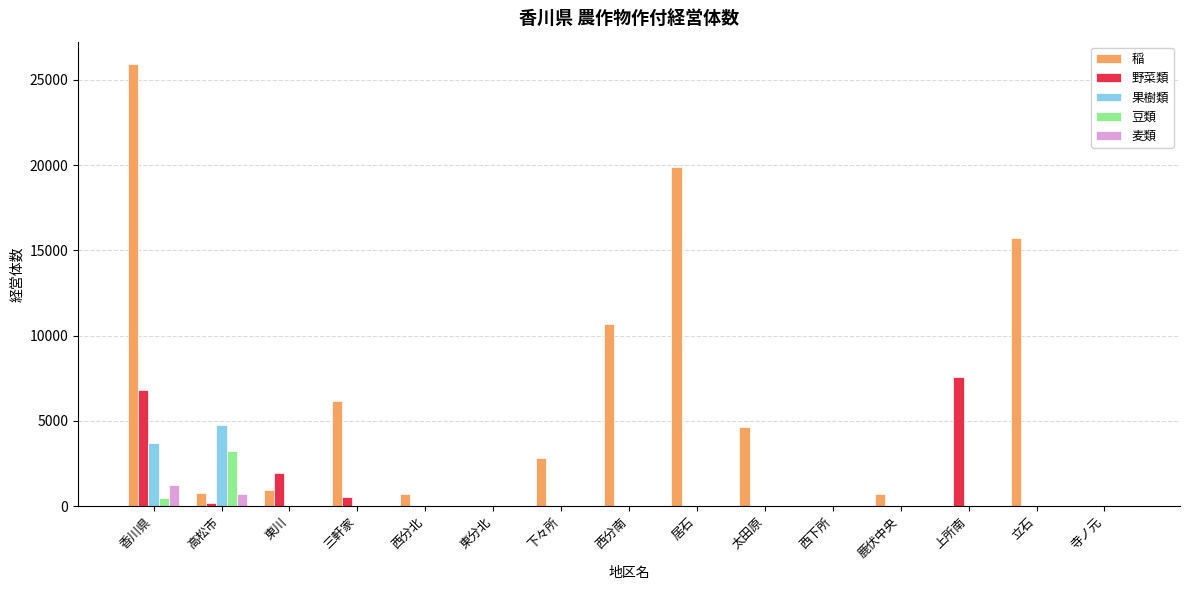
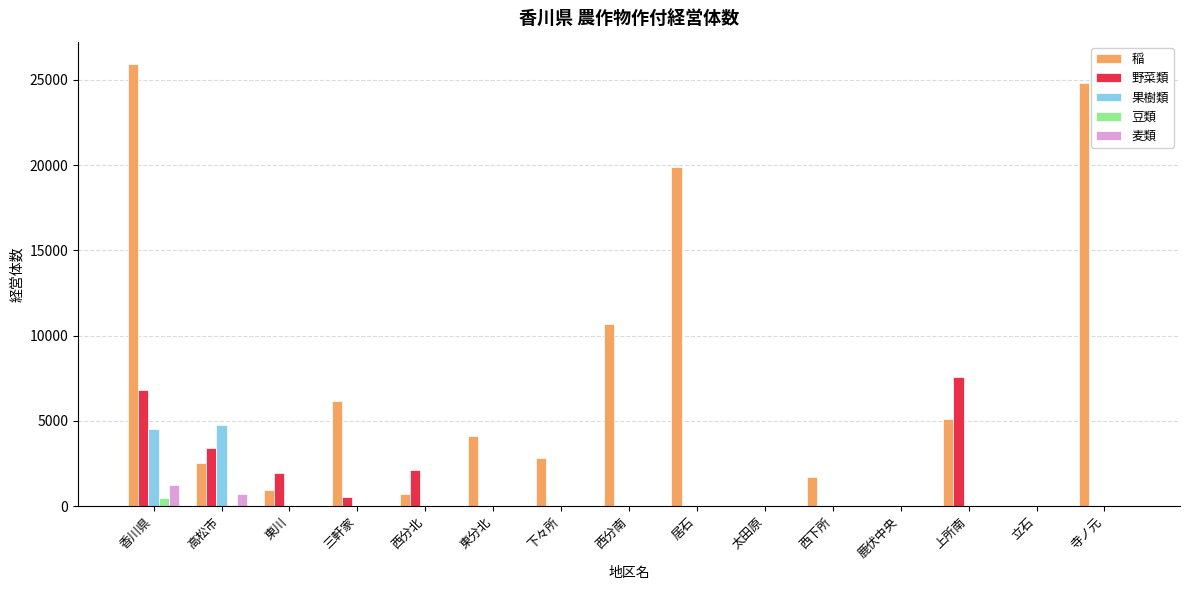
果樹類, 香川県: 3700 -> 4500
稲, 高松市: 800 -> 2500
野菜類, 高松市: 200 -> 3400
豆類, 高松市: 3200 -> 0
野菜類, 西分北: 0 -> 2100
稲, 東分北: 0 -> 4100
稲, 太田原: 4600 -> 0
稲, 西下所: 0 -> 1700
稲, 鹿伏中央: 700 -> 0
稲, 上所南: 0 -> 5100
稲, 立石: 15700 -> 0
稲, 寺ノ元: 0 -> 24800
